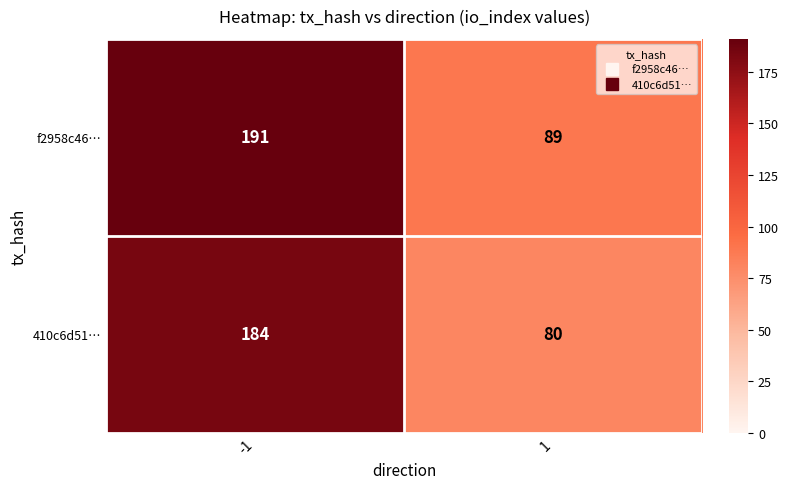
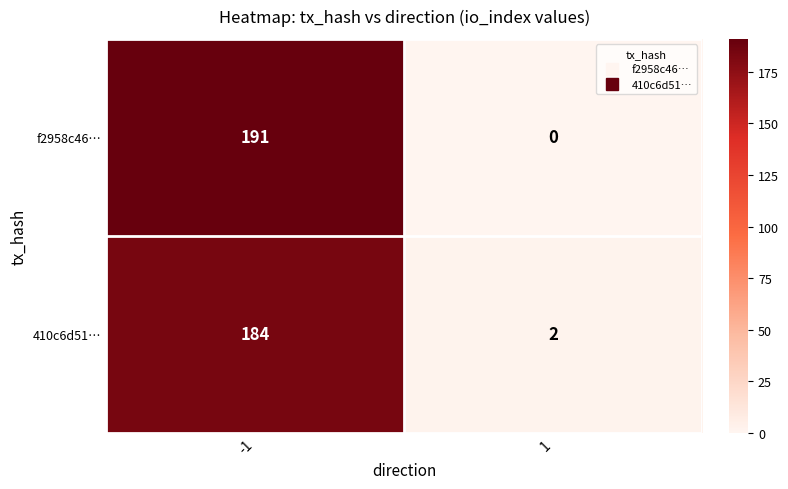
f2958c46…, 1: 89 -> 0
410c6d51…, 1: 80 -> 2
